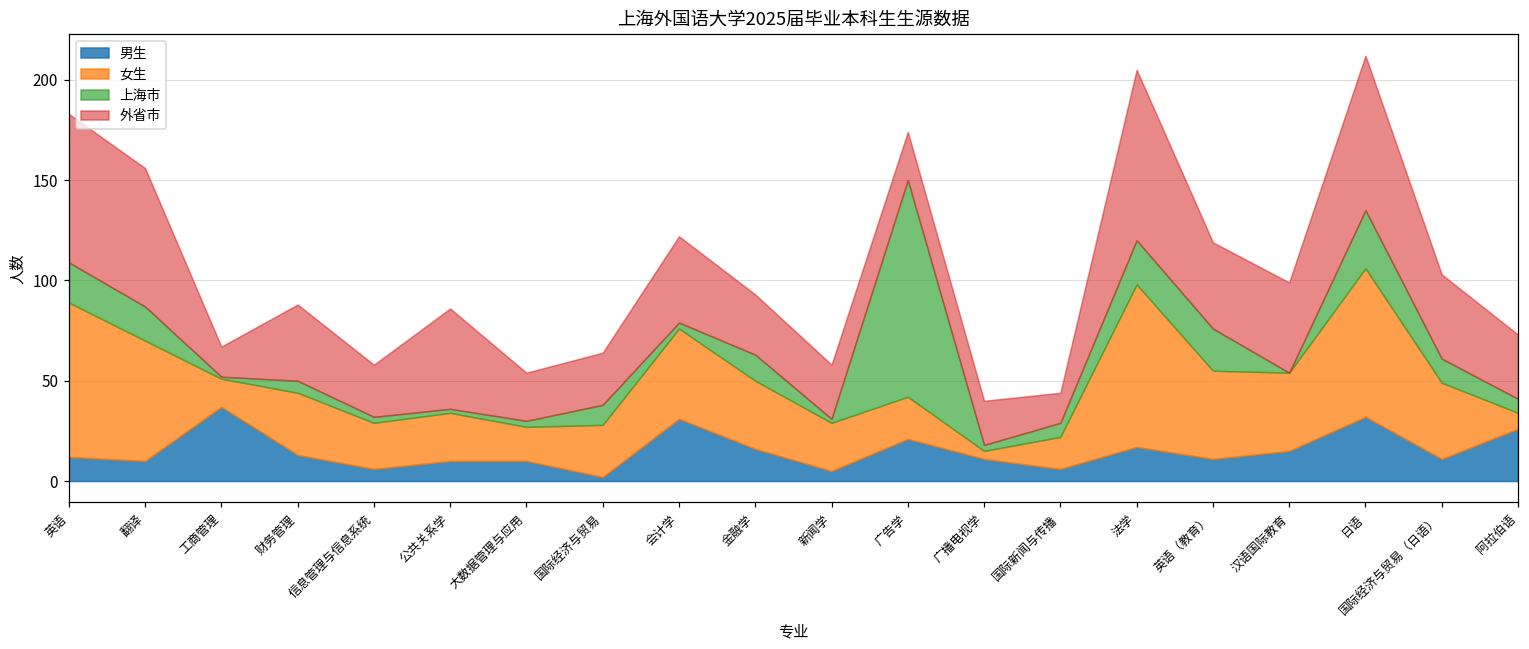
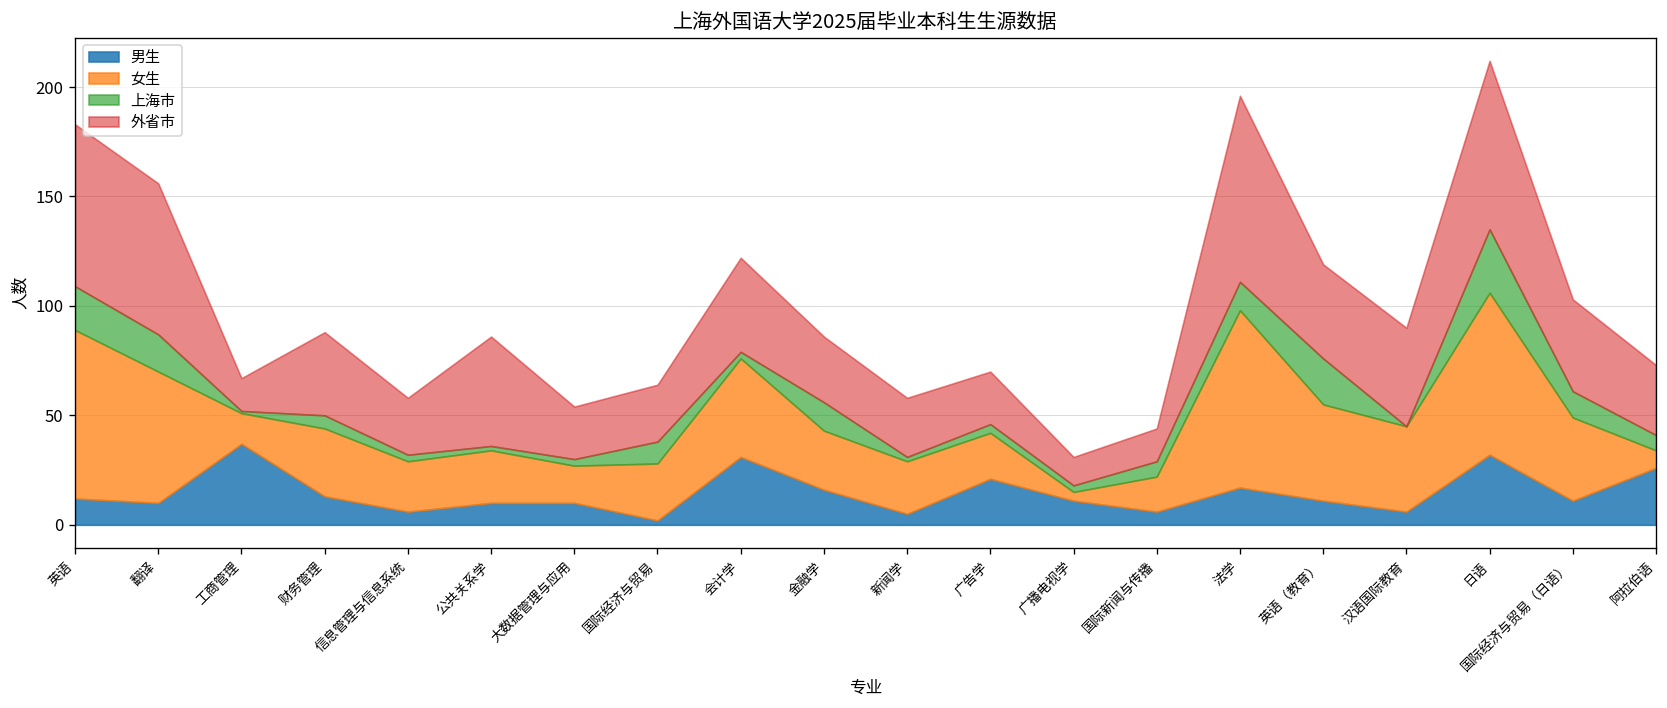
女生, 金融学: 34 -> 27
上海市, 广告学: 108 -> 4
外省市, 广播电视学: 22 -> 13
上海市, 法学: 22 -> 13
男生, 汉语国际教育: 15 -> 6
